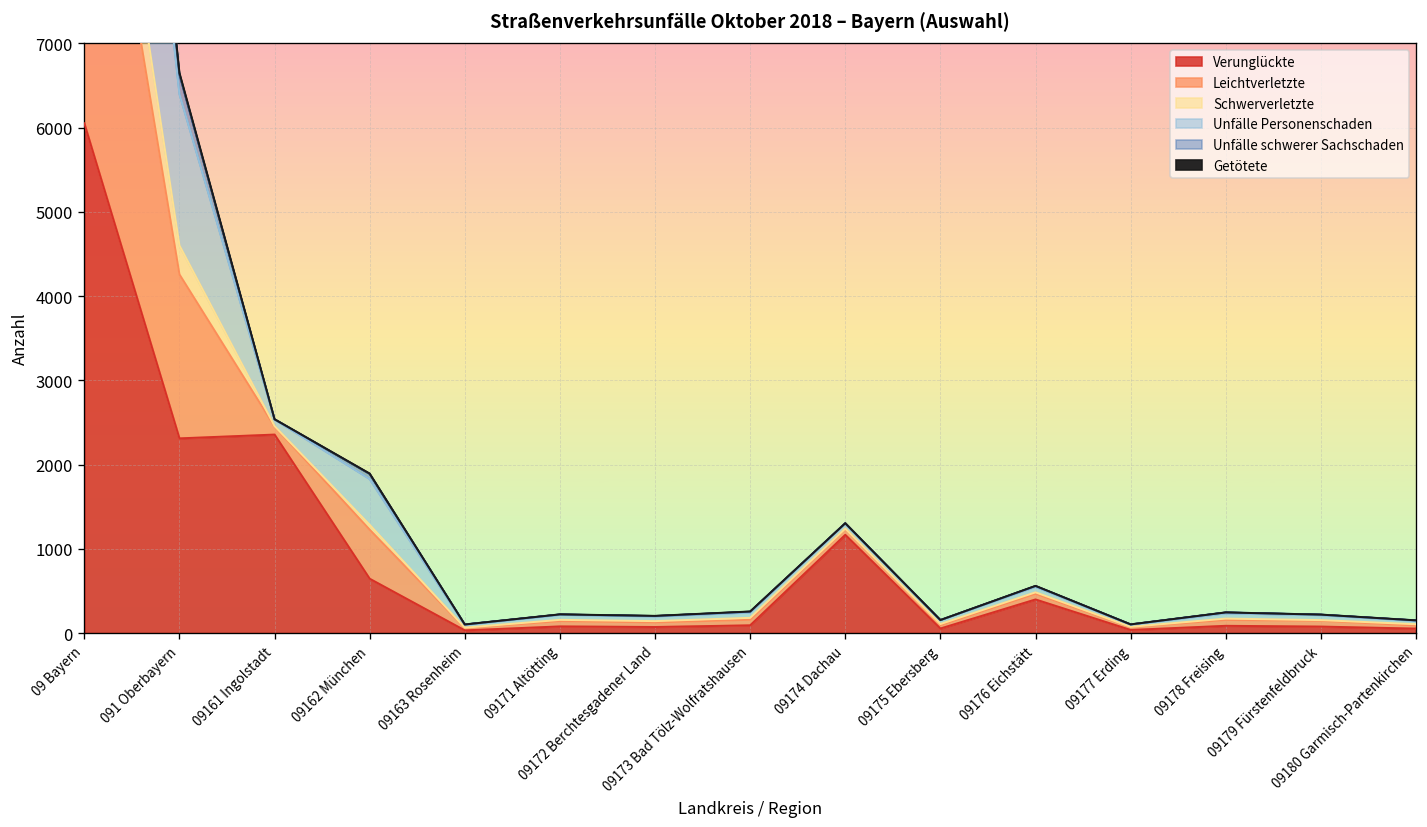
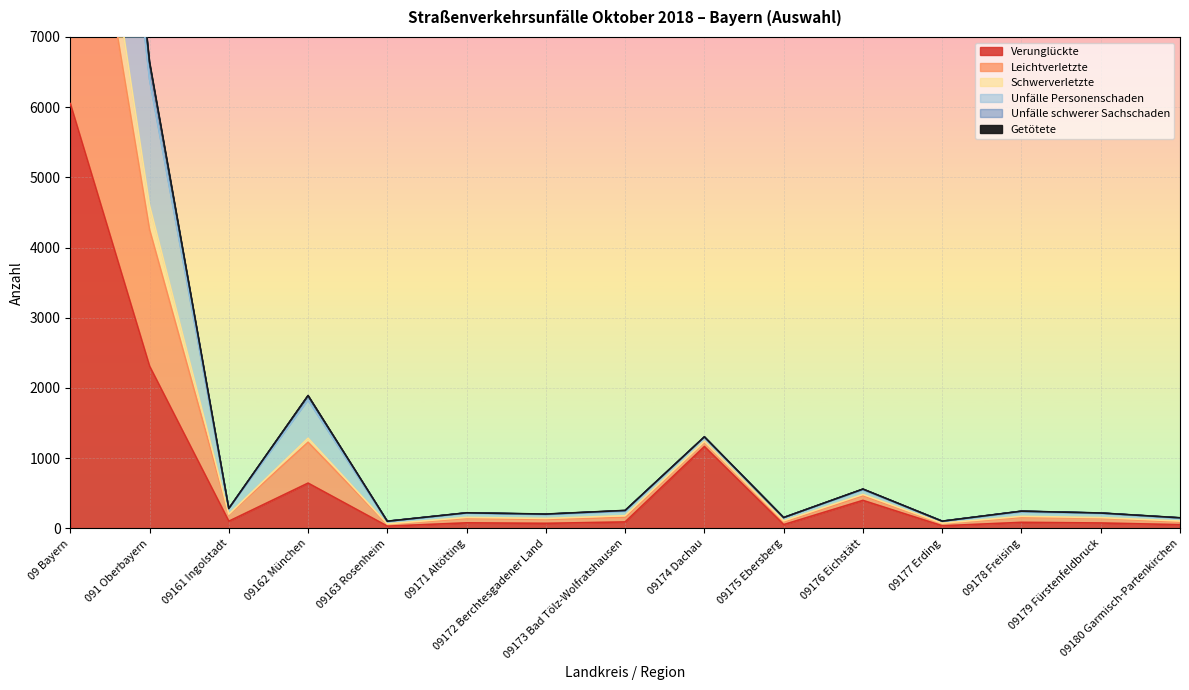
Verunglückte, 09161 Ingolstadt: 2400 -> 100
